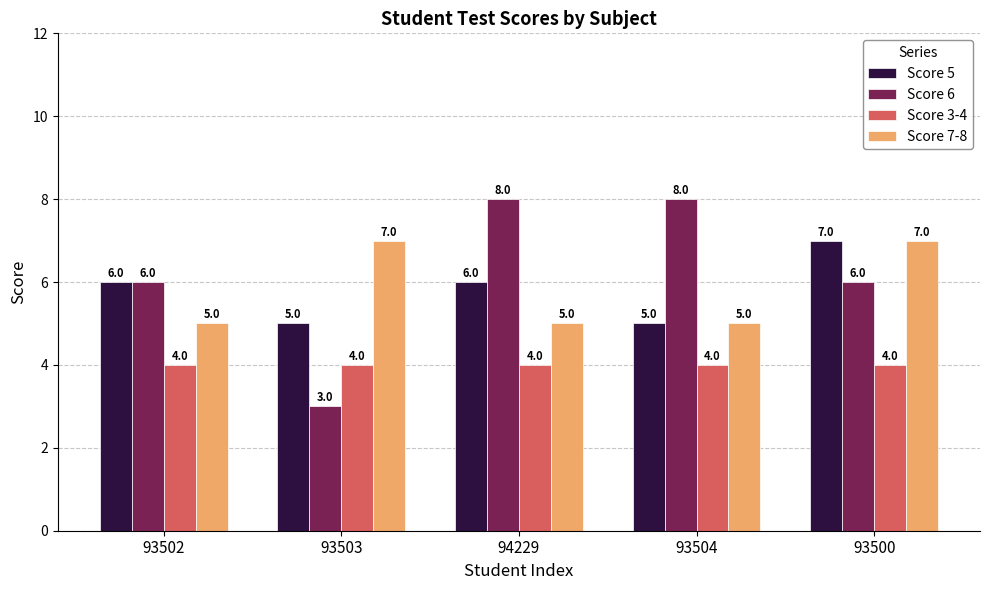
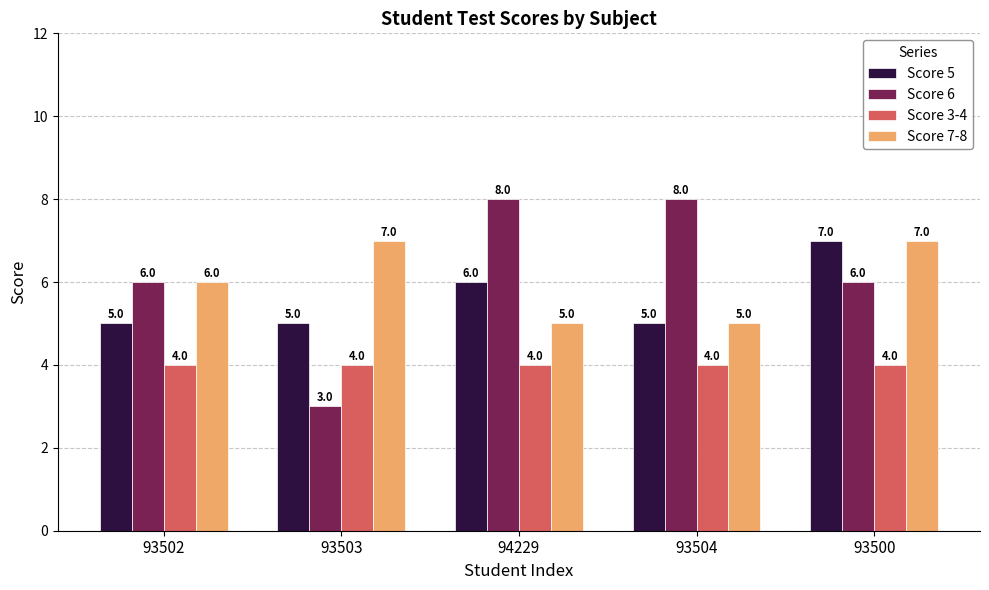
Score 5, 93502: 6.0 -> 5.0
Score 7-8, 93502: 5.0 -> 6.0
